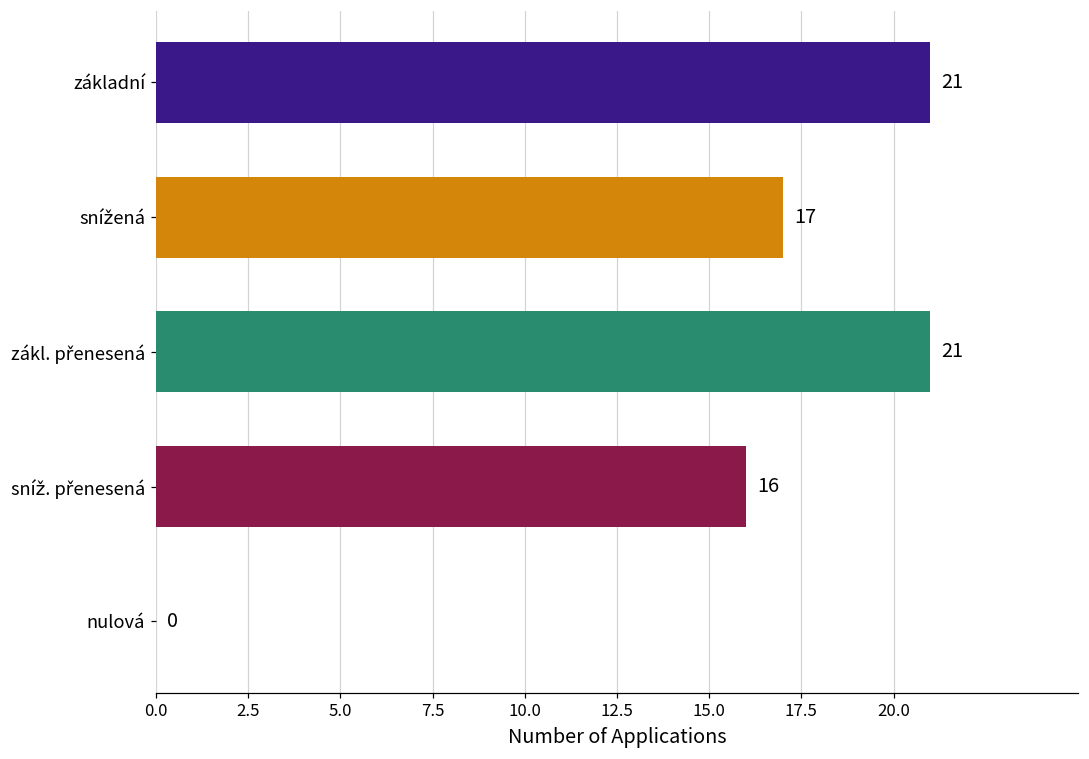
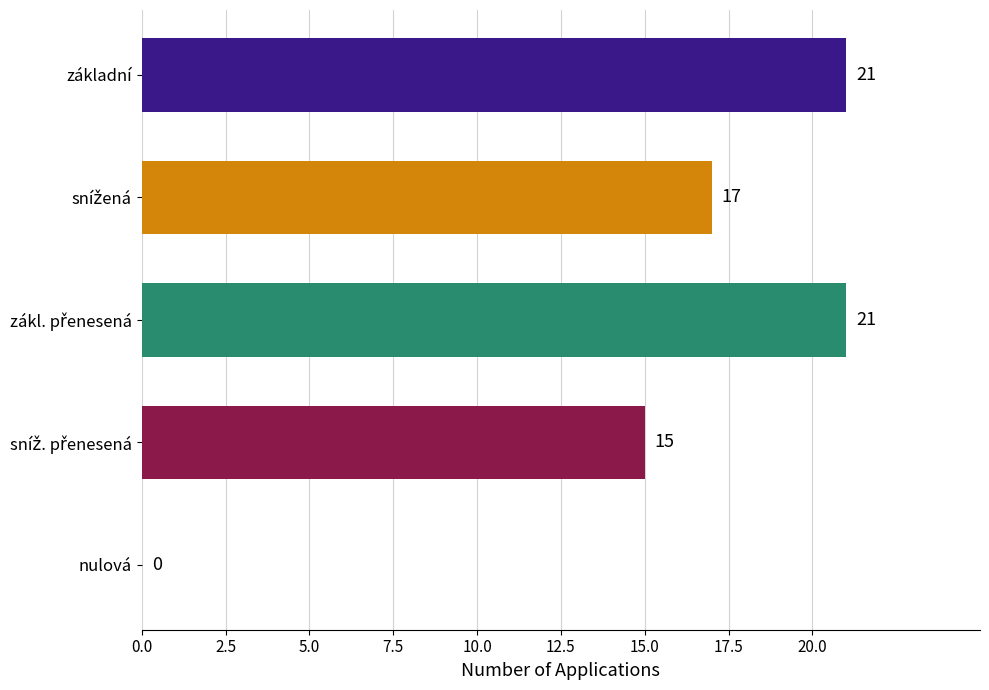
sníž. přenesená: 16 -> 15
